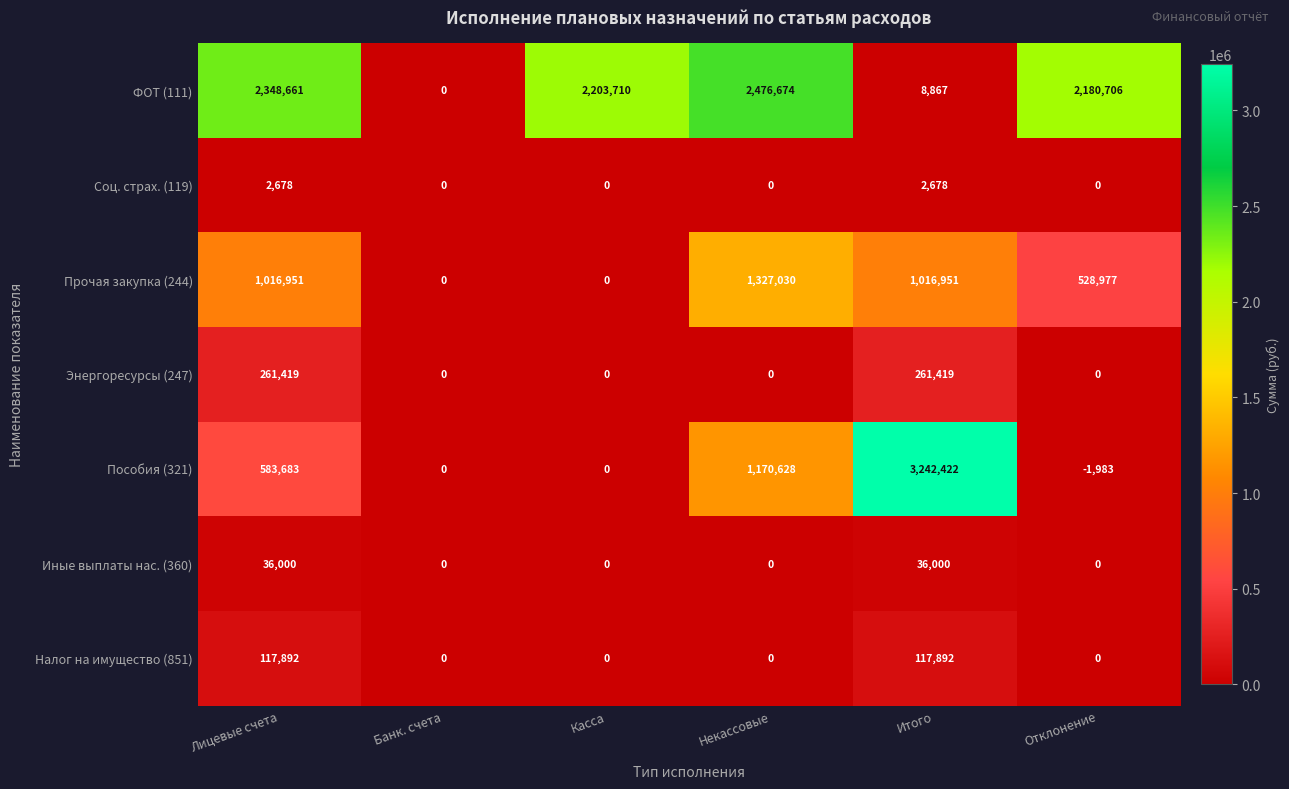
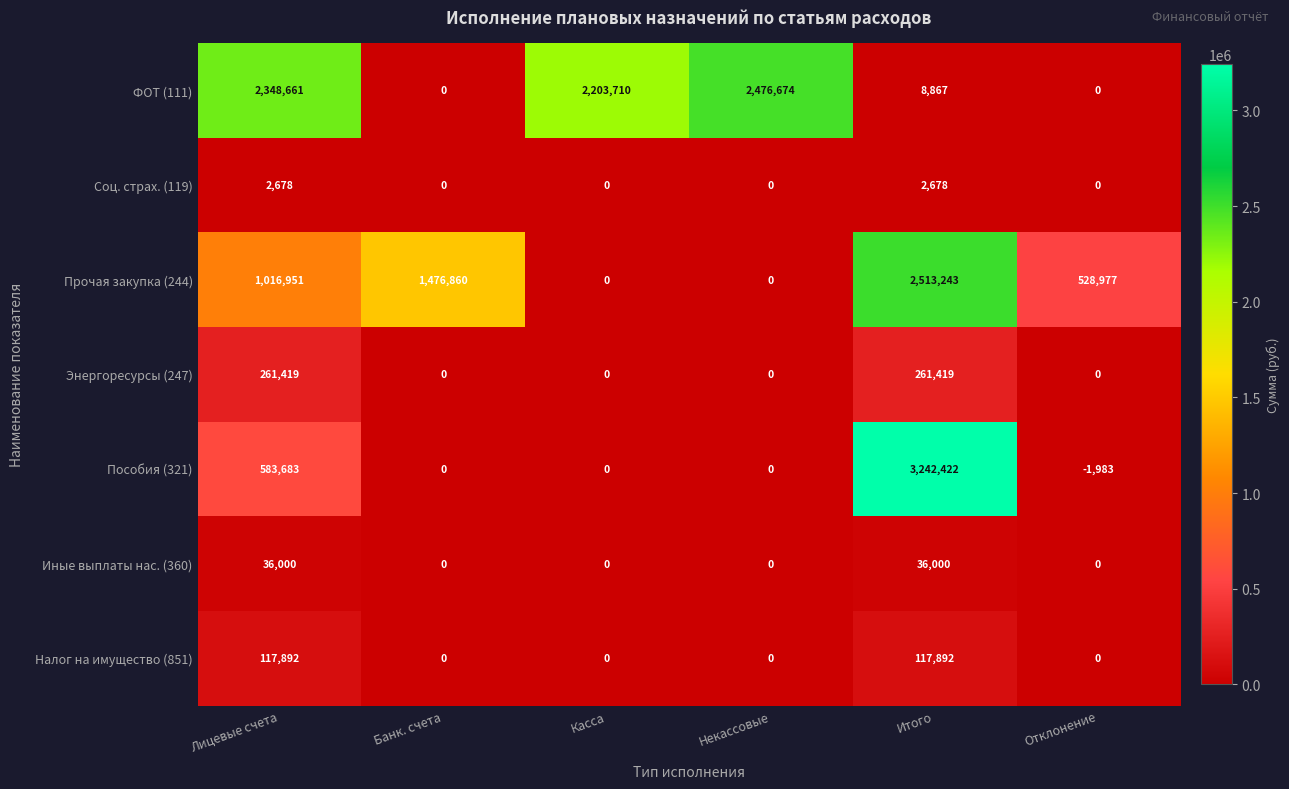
ФОТ (111), Отклонение: 2,180,706 -> 0
Прочая закупка (244), Банк. счета: 0 -> 1,476,860
Прочая закупка (244), Некассовые: 1,327,030 -> 0
Прочая закупка (244), Итого: 1,016,951 -> 2,513,243
Пособия (321), Некассовые: 1,170,628 -> 0
